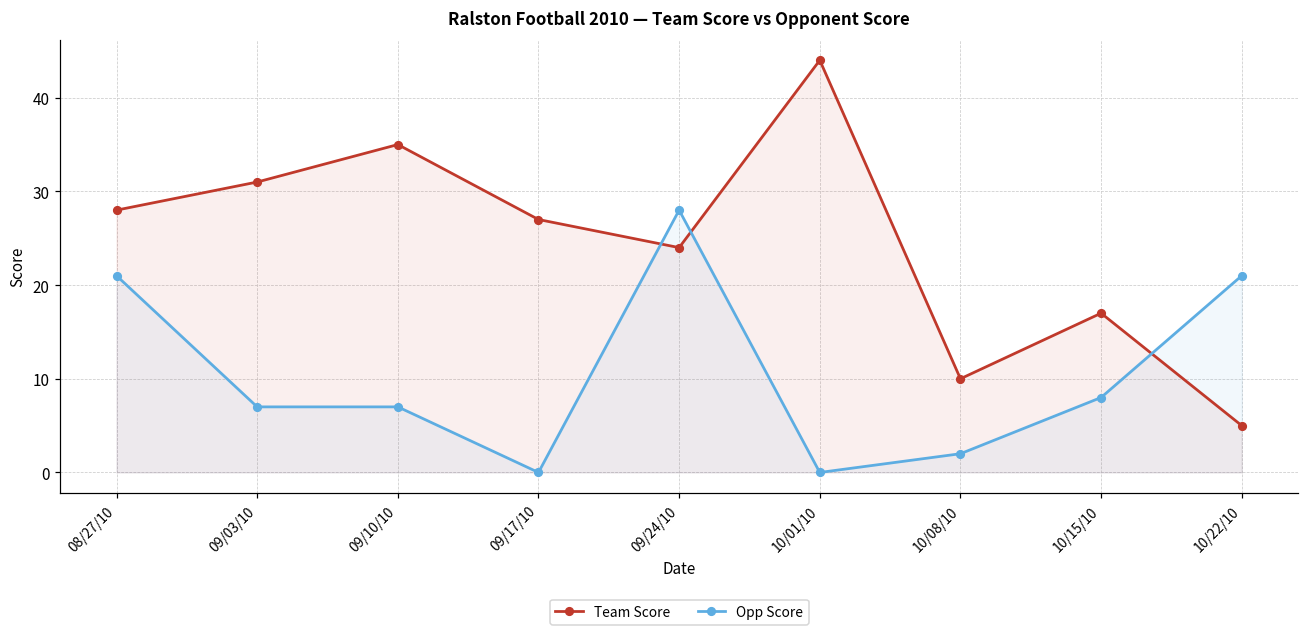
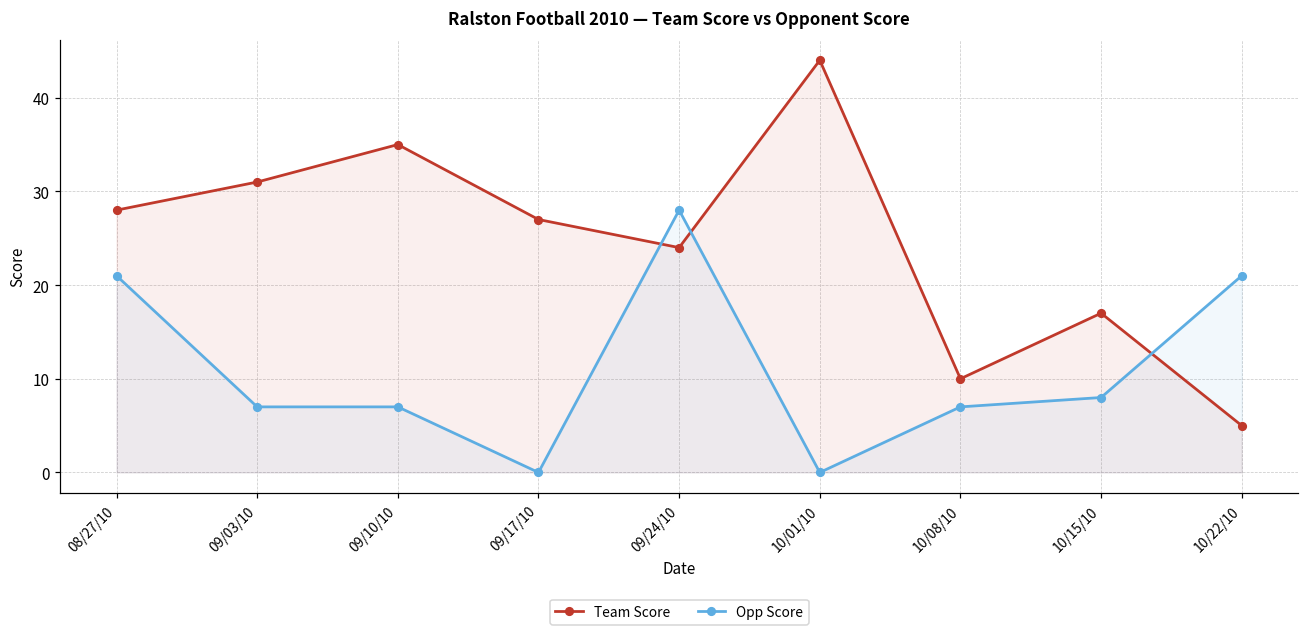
Opp Score, 10/08/10: 2 -> 7
